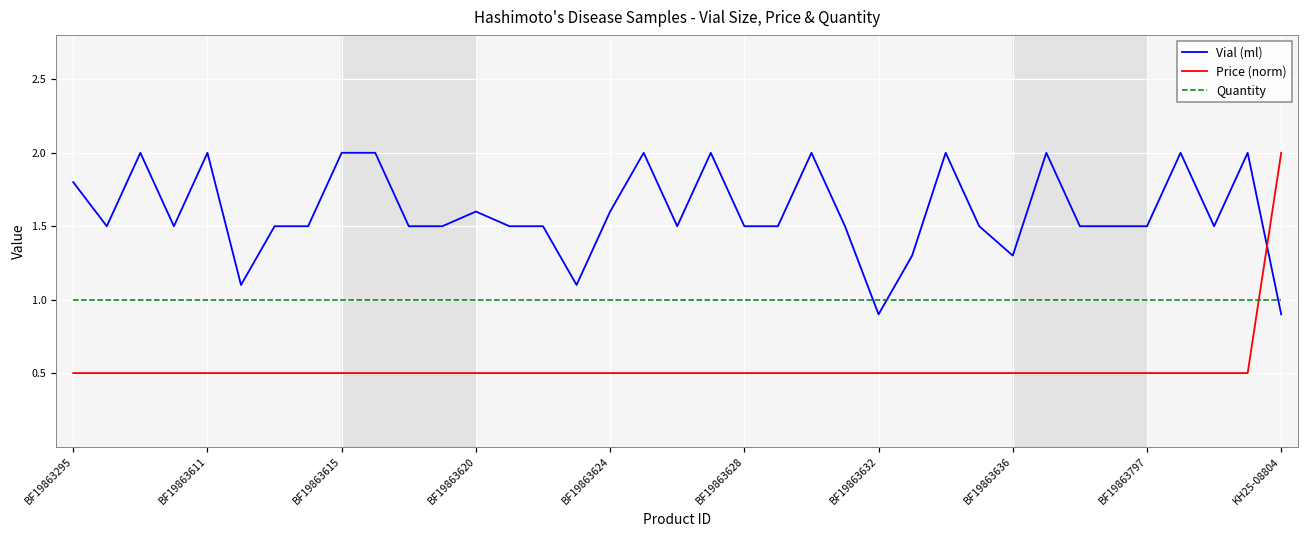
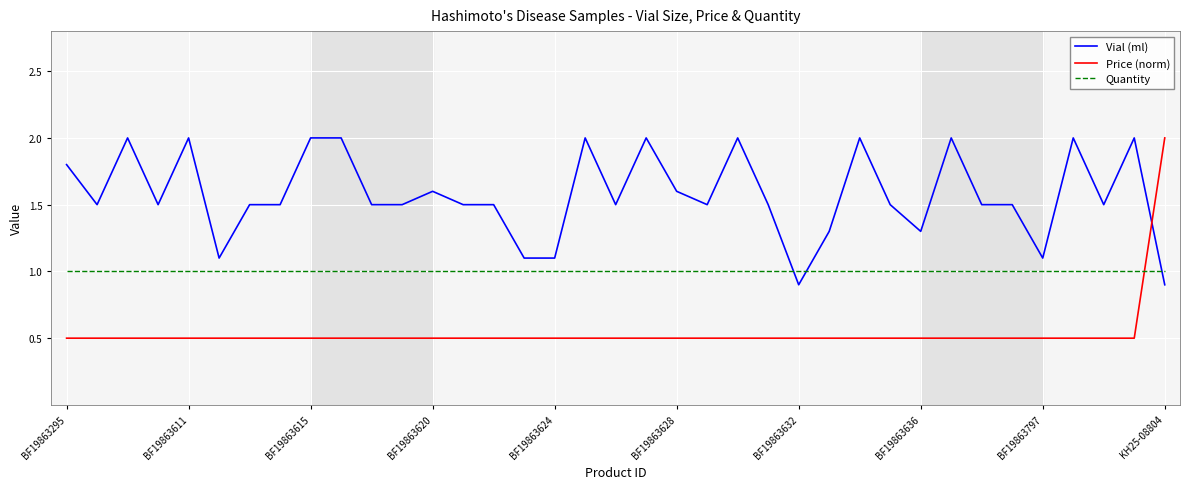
Vial (ml), BF19863624: 1.6 -> 1.1
Vial (ml), BF19863628: 1.5 -> 1.6
Vial (ml), BF19863797: 1.5 -> 1.1
